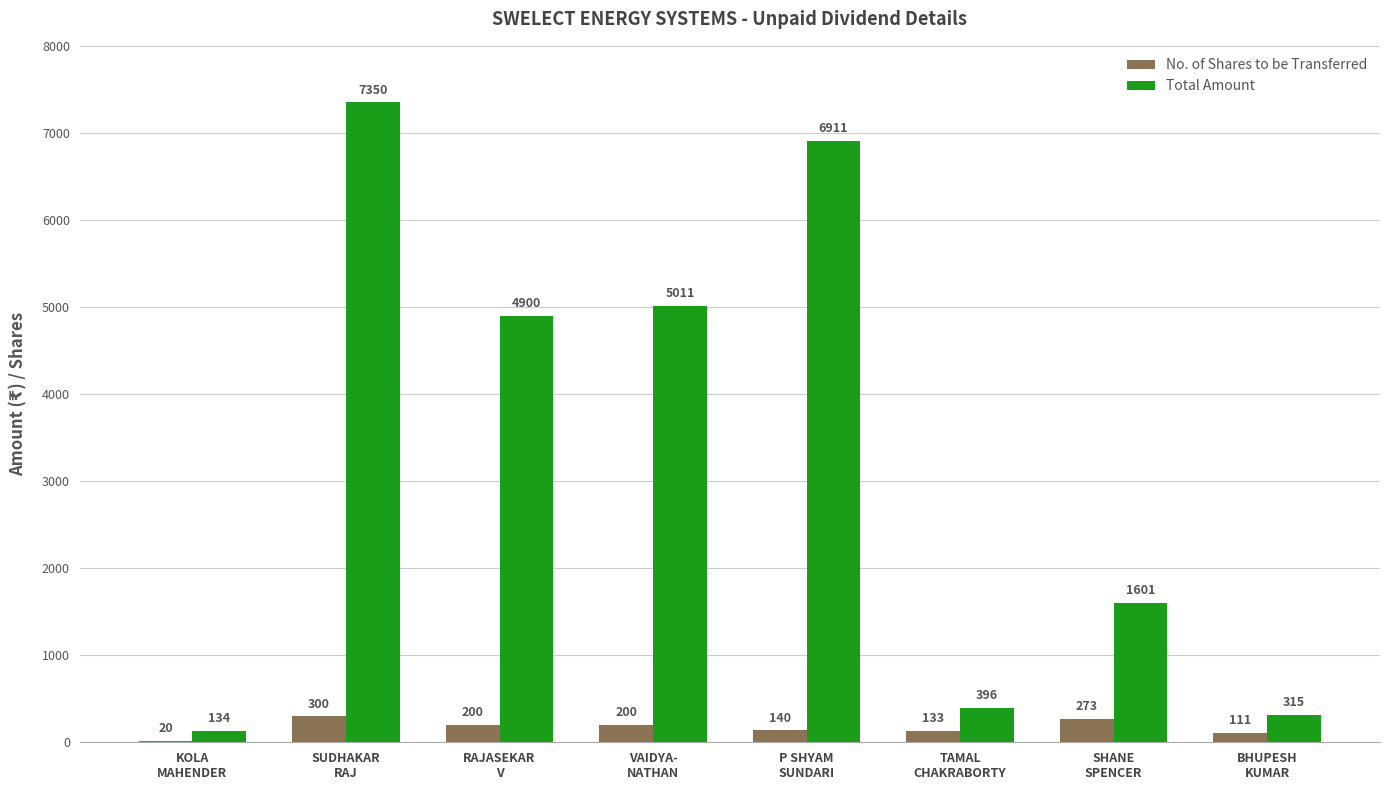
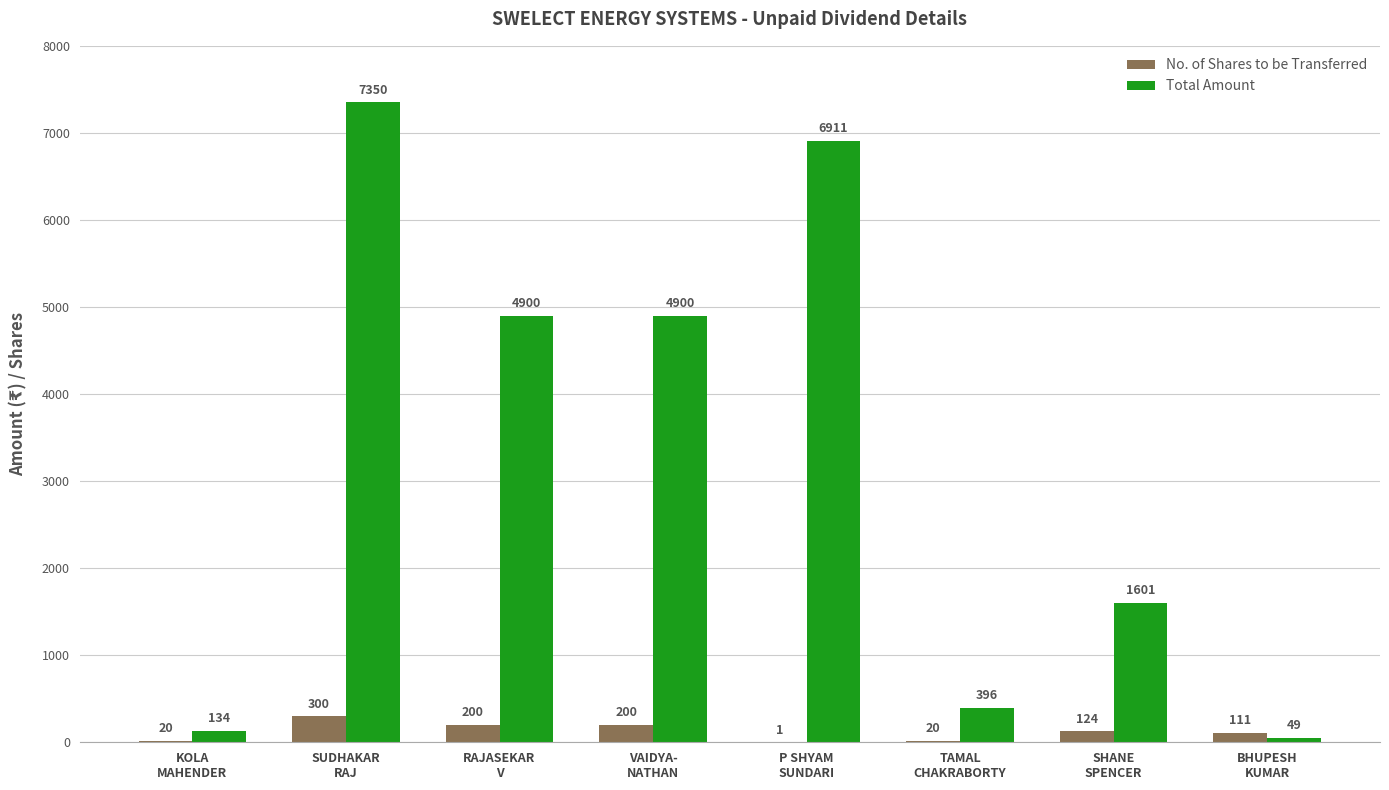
Total Amount, VAIDYA- NATHAN: 5011 -> 4900
No. of Shares to be Transferred, P SHYAM SUNDARI: 140 -> 1
No. of Shares to be Transferred, TAMAL CHAKRABORTY: 133 -> 20
No. of Shares to be Transferred, SHANE SPENCER: 273 -> 124
Total Amount, BHUPESH KUMAR: 315 -> 49
